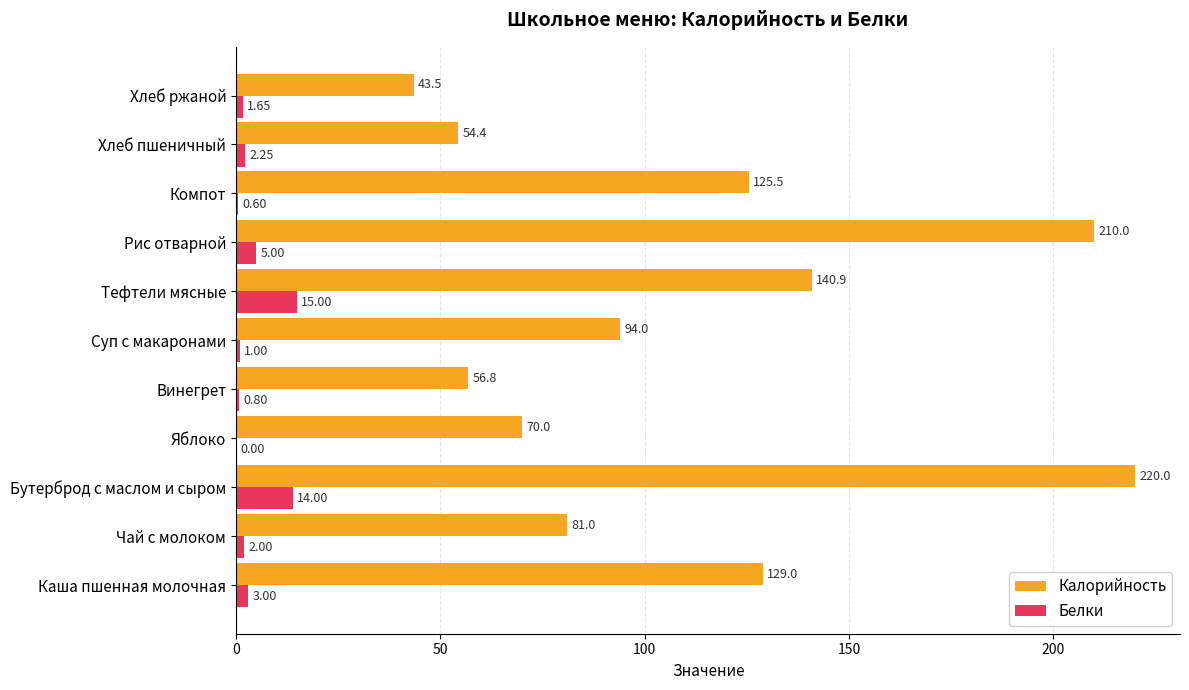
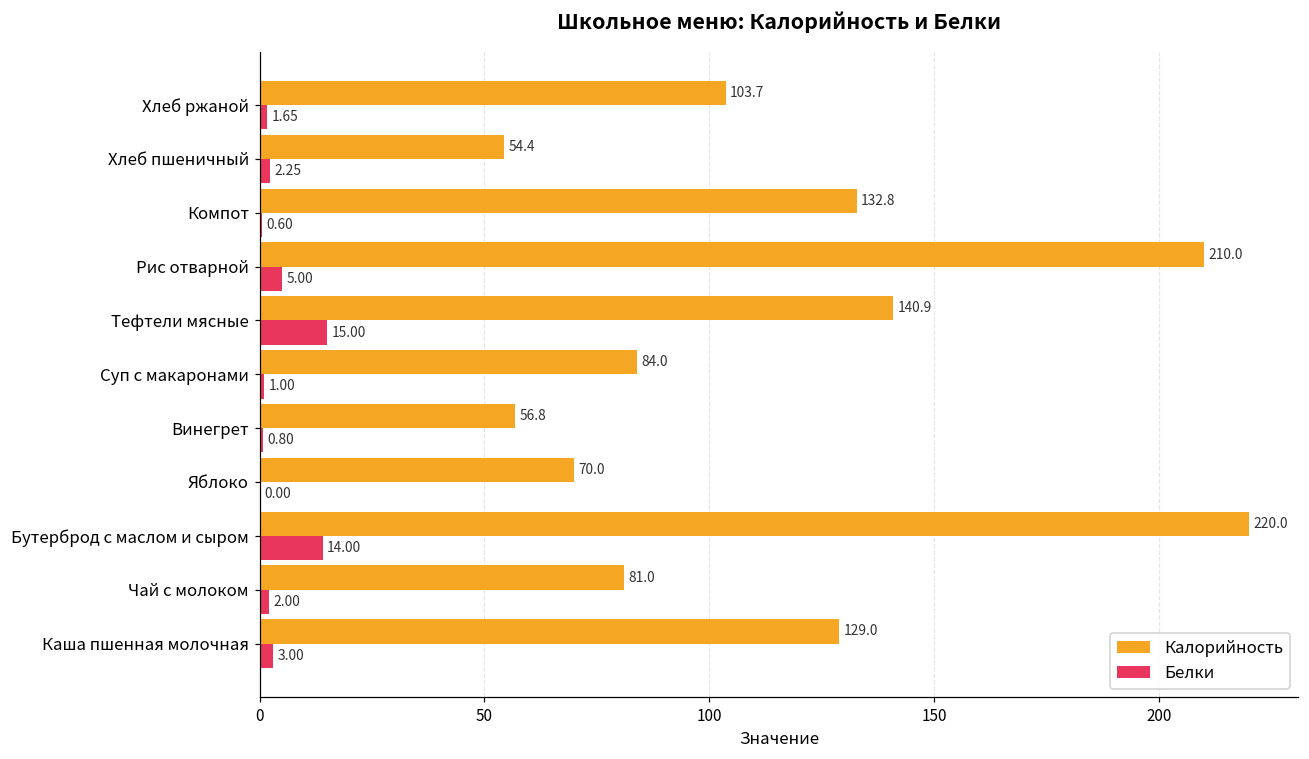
Калорийность, Хлеб ржаной: 43.5 -> 103.7
Калорийность, Компот: 125.5 -> 132.8
Калорийность, Суп с макаронами: 94.0 -> 84.0
